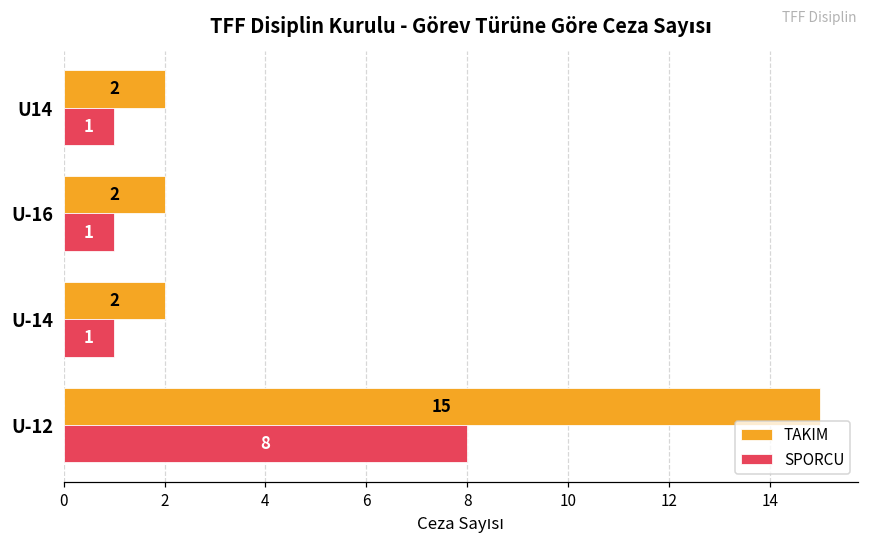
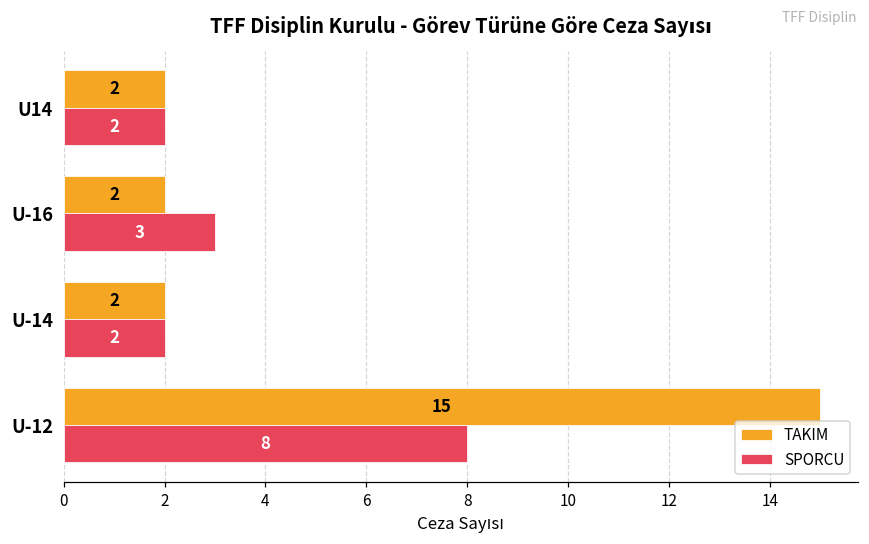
SPORCU, U14: 1 -> 2
SPORCU, U-16: 1 -> 3
SPORCU, U-14: 1 -> 2
